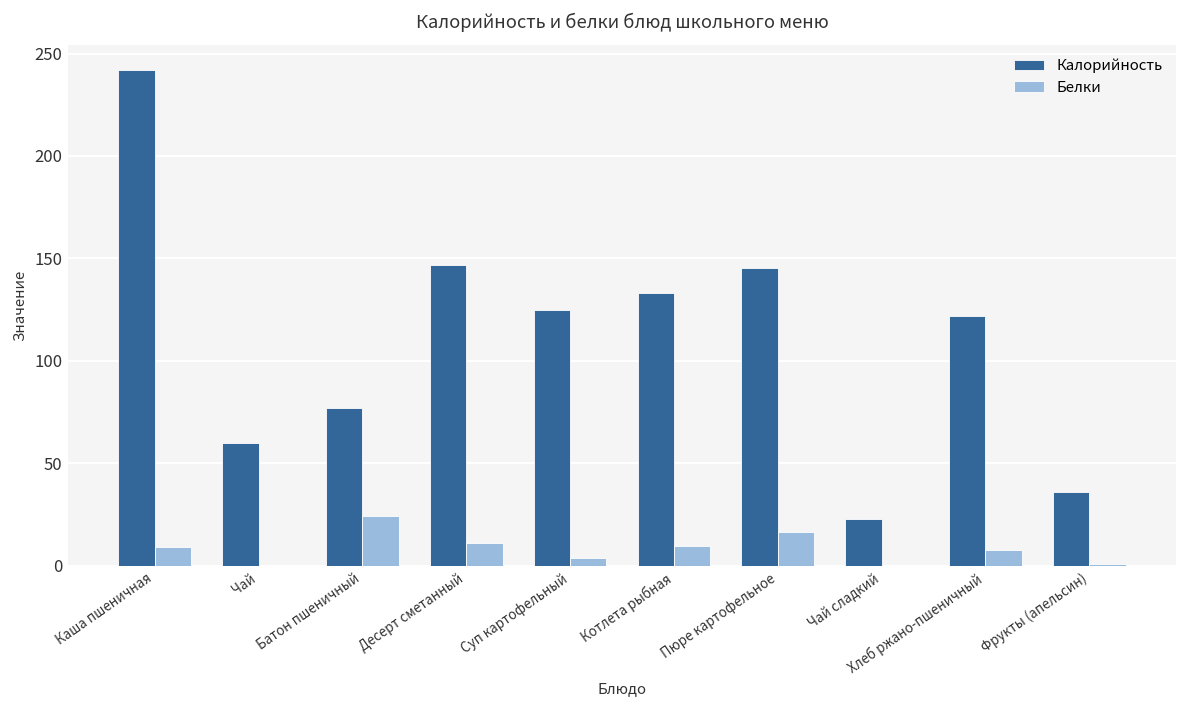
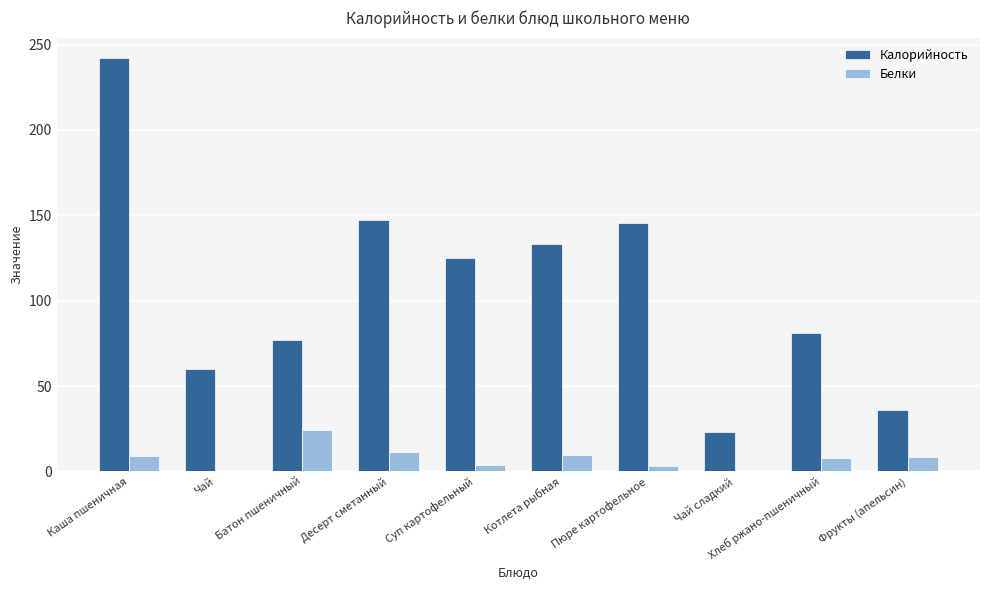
Белки, Пюре картофельное: 16 -> 3
Калорийность, Хлеб ржано-пшеничный: 122 -> 81
Белки, Фрукты (апельсин): 1 -> 8
